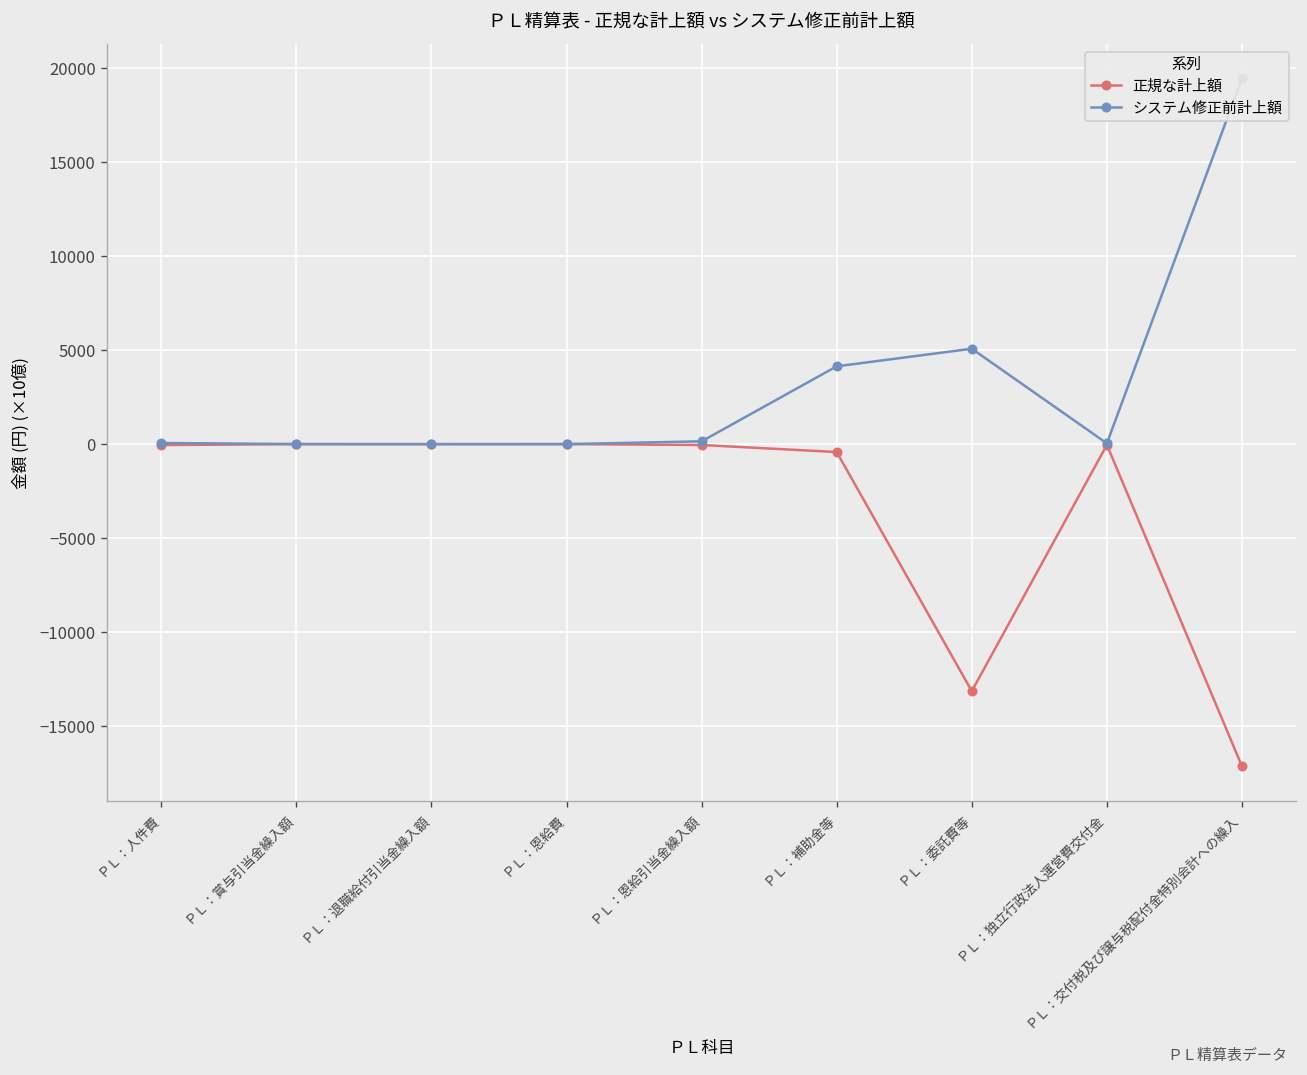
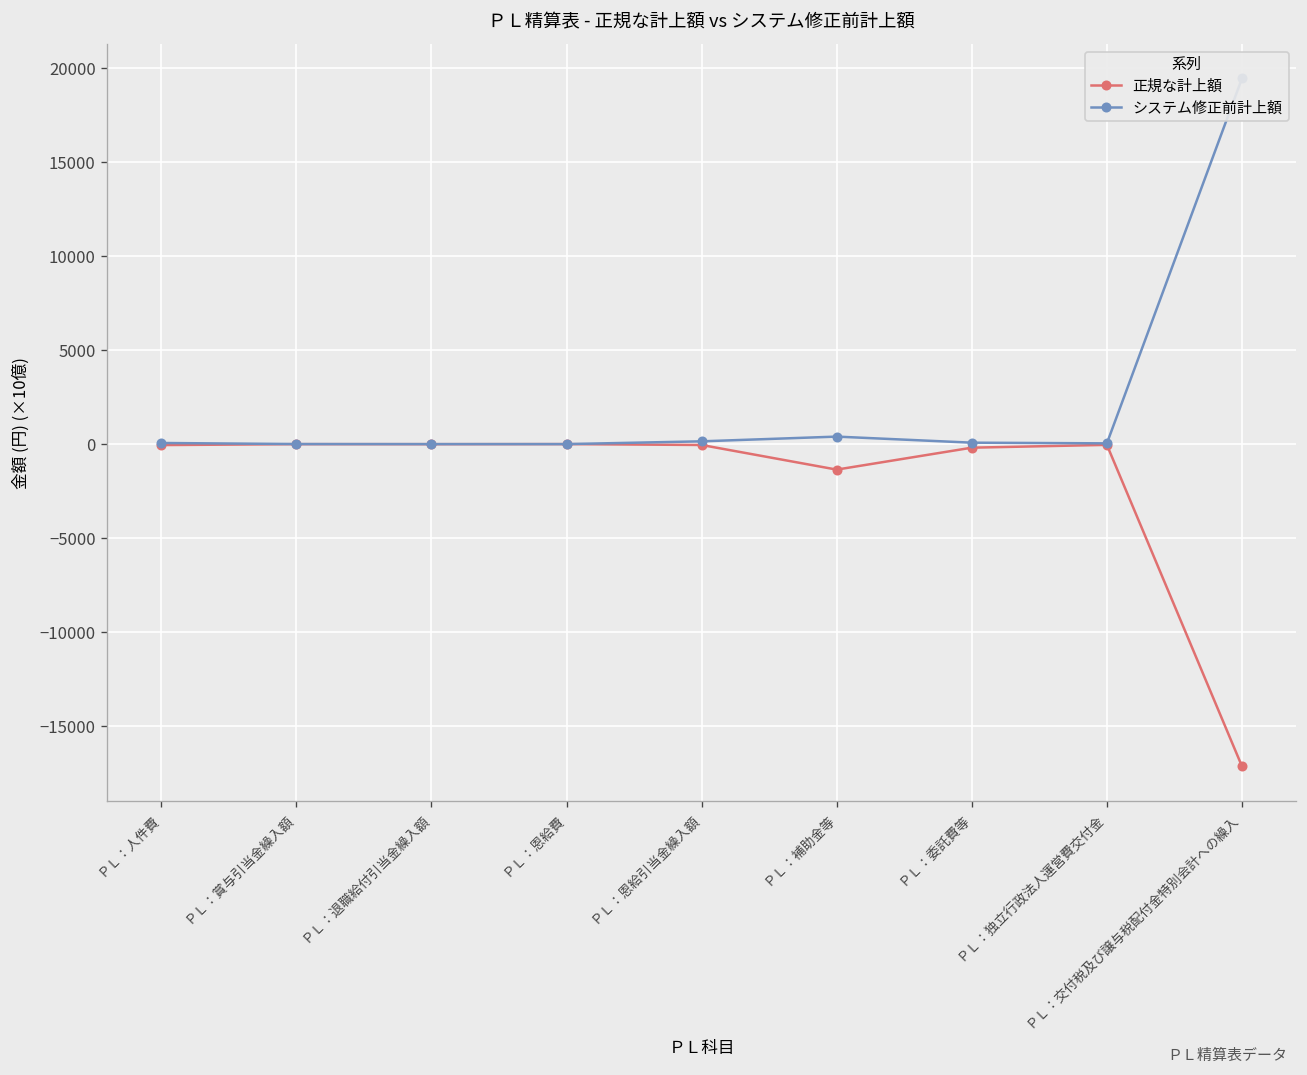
正規な計上額, ＰＬ：補助金等: -400 -> -1400
システム修正前計上額, ＰＬ：補助金等: 4100 -> 400
正規な計上額, ＰＬ：委託費等: -13100 -> -200
システム修正前計上額, ＰＬ：委託費等: 5100 -> 100
